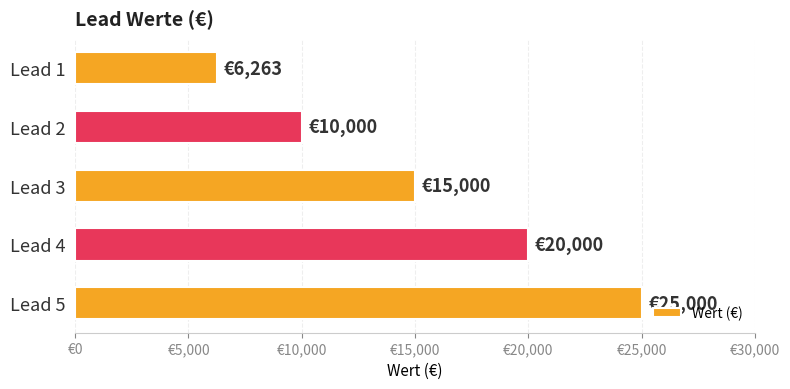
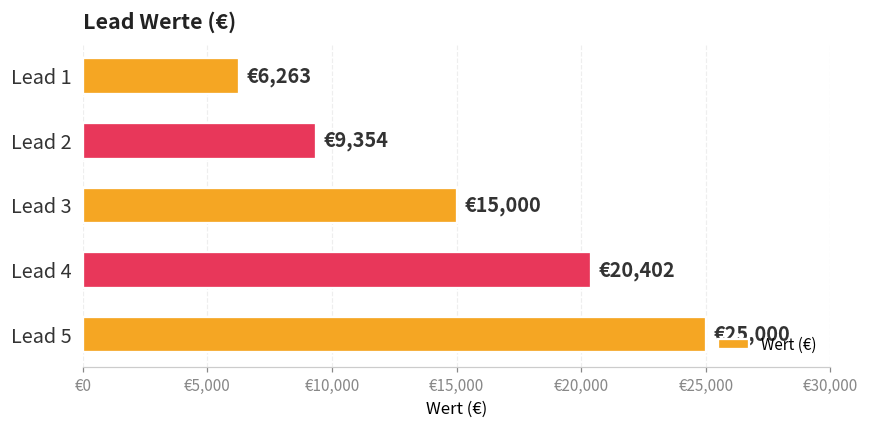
Lead 2: €10,000 -> €9,354
Lead 4: €20,000 -> €20,402
